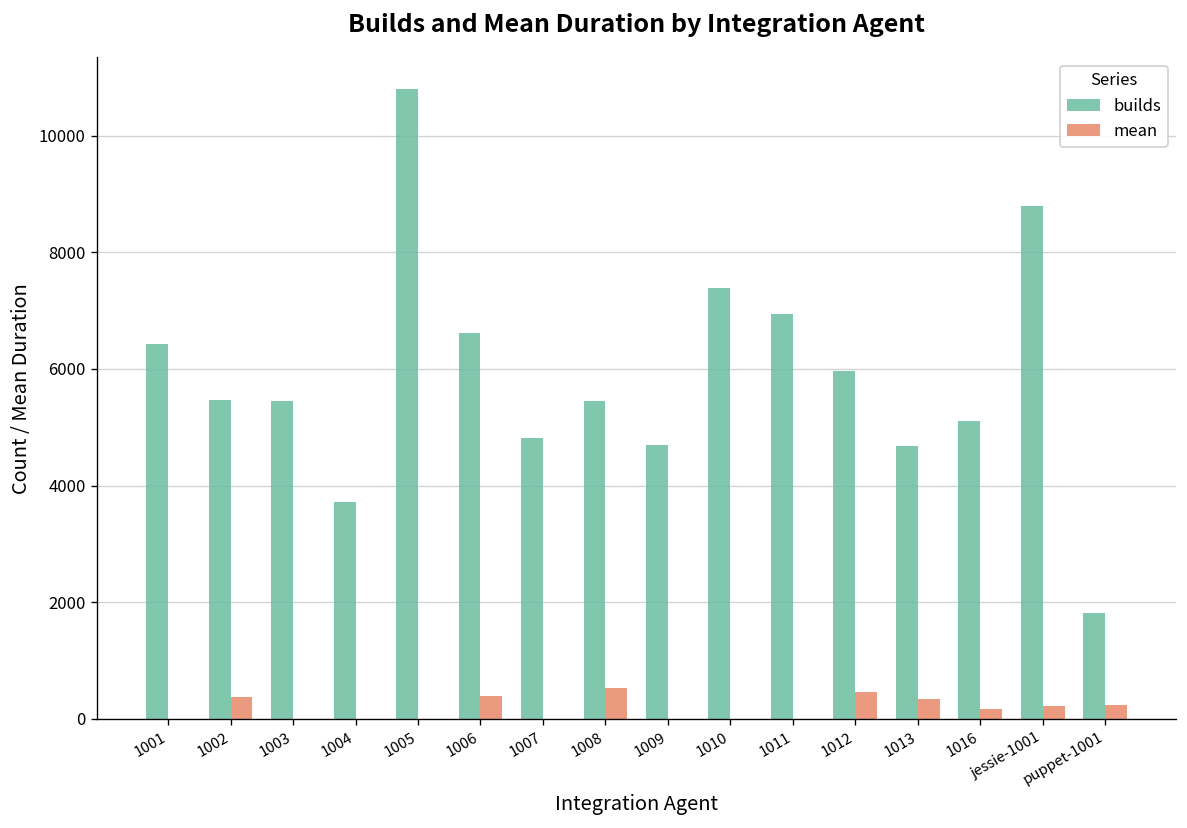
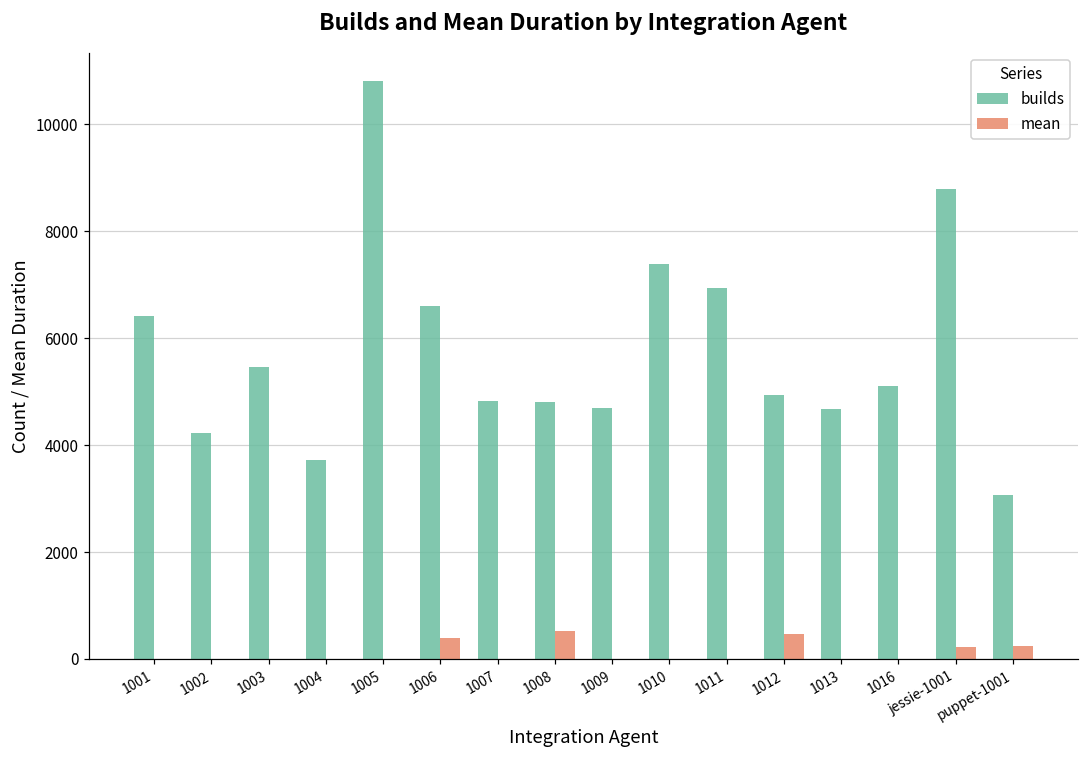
builds, 1002: 5500 -> 4200
mean, 1002: 400 -> 0
builds, 1008: 5400 -> 4800
builds, 1012: 6000 -> 4900
mean, 1013: 300 -> 0
mean, 1016: 200 -> 0
builds, puppet-1001: 1800 -> 3100
